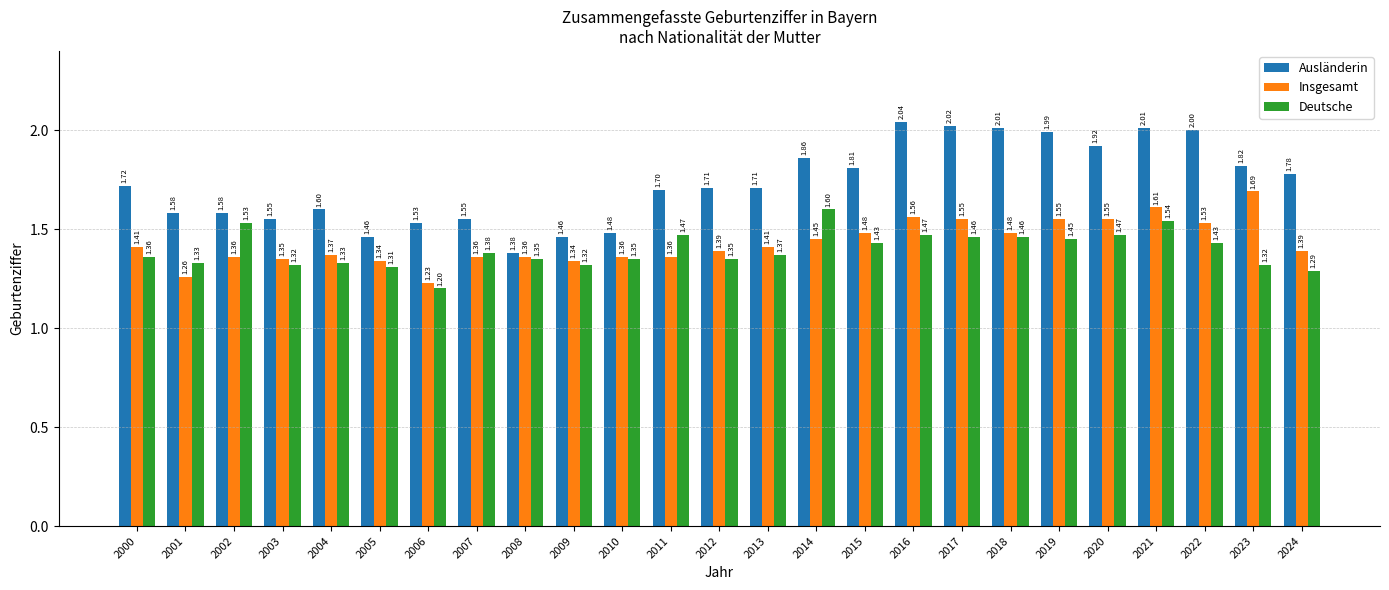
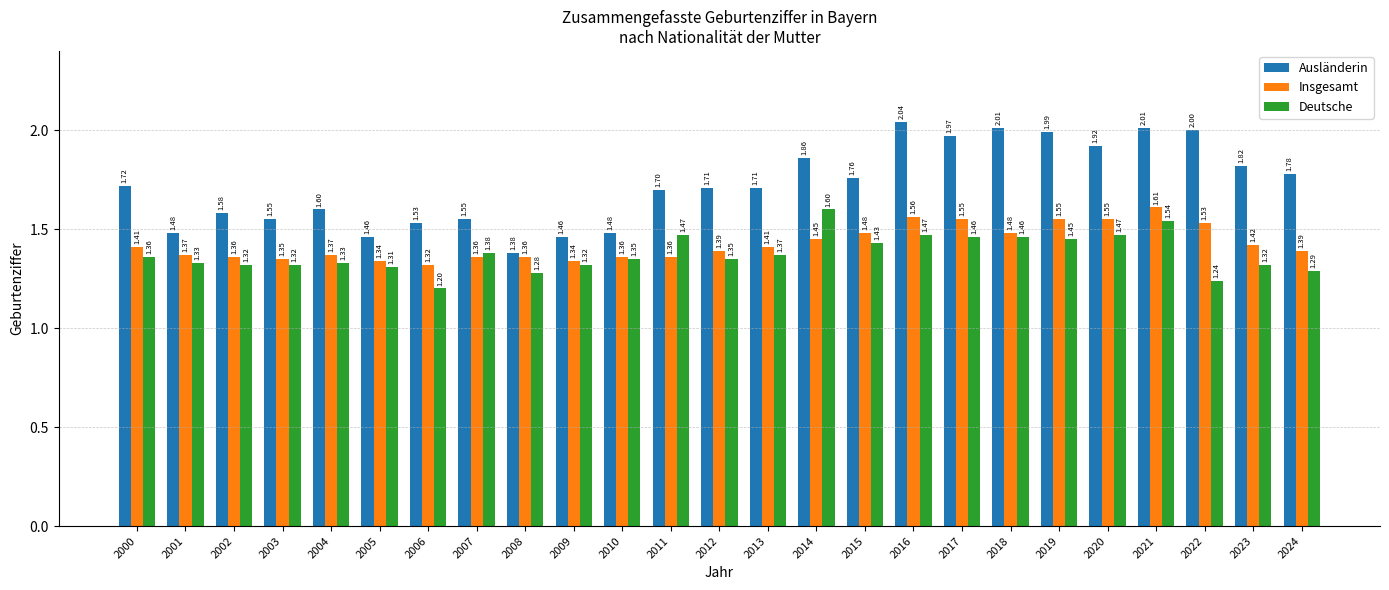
Ausländerin, 2001: 1.58 -> 1.48
Insgesamt, 2001: 1.26 -> 1.37
Deutsche, 2002: 1.53 -> 1.32
Insgesamt, 2006: 1.23 -> 1.32
Deutsche, 2008: 1.35 -> 1.28
Ausländerin, 2015: 1.81 -> 1.76
Ausländerin, 2017: 2.02 -> 1.97
Deutsche, 2022: 1.43 -> 1.24
Insgesamt, 2023: 1.69 -> 1.42
